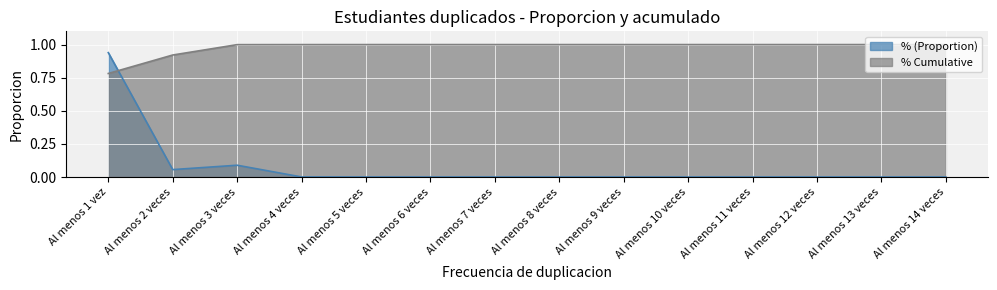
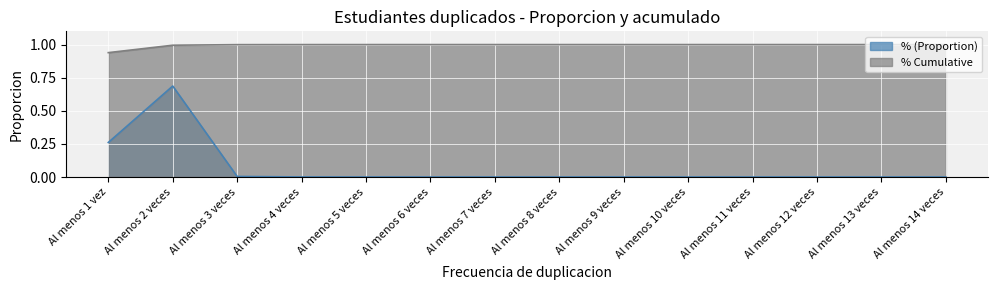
% (Proportion), Al menos 1 vez: 0.94 -> 0.26
% Cumulative, Al menos 1 vez: 0.78 -> 0.94
% (Proportion), Al menos 2 veces: 0.06 -> 0.69
% Cumulative, Al menos 2 veces: 0.92 -> 1.00
% (Proportion), Al menos 3 veces: 0.09 -> 0.00
